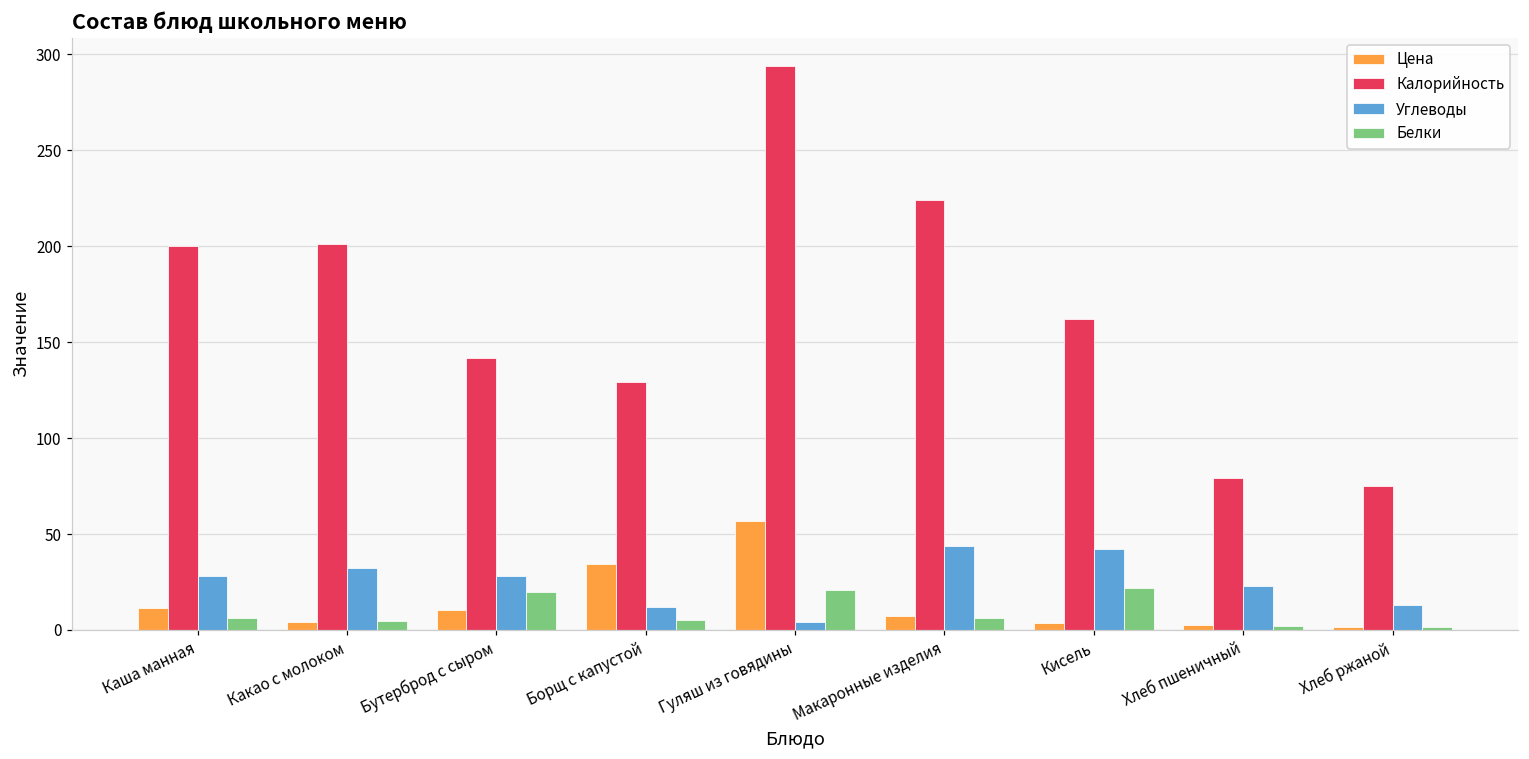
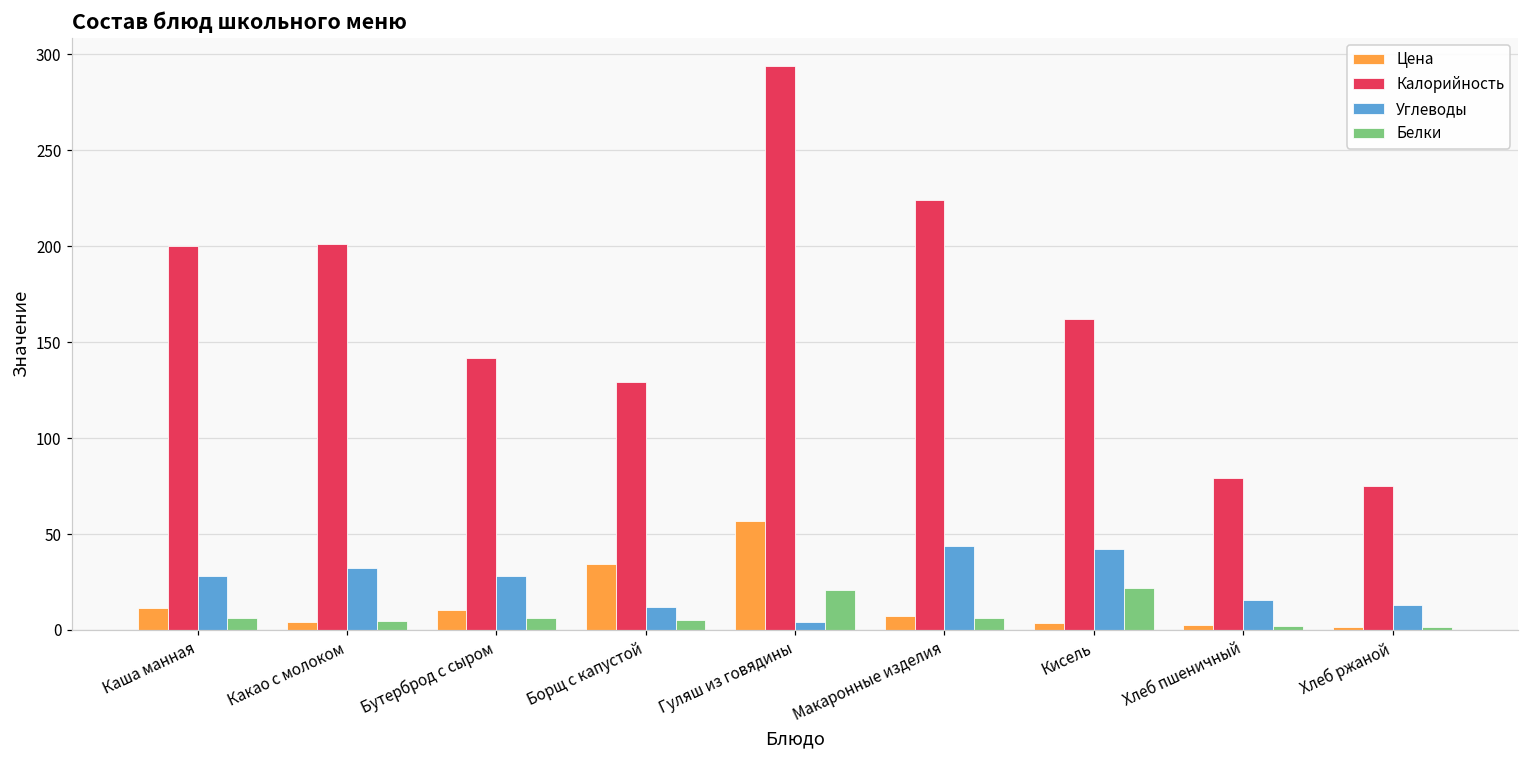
Белки, Бутерброд с сыром: 20 -> 6
Углеводы, Хлеб пшеничный: 23 -> 15
